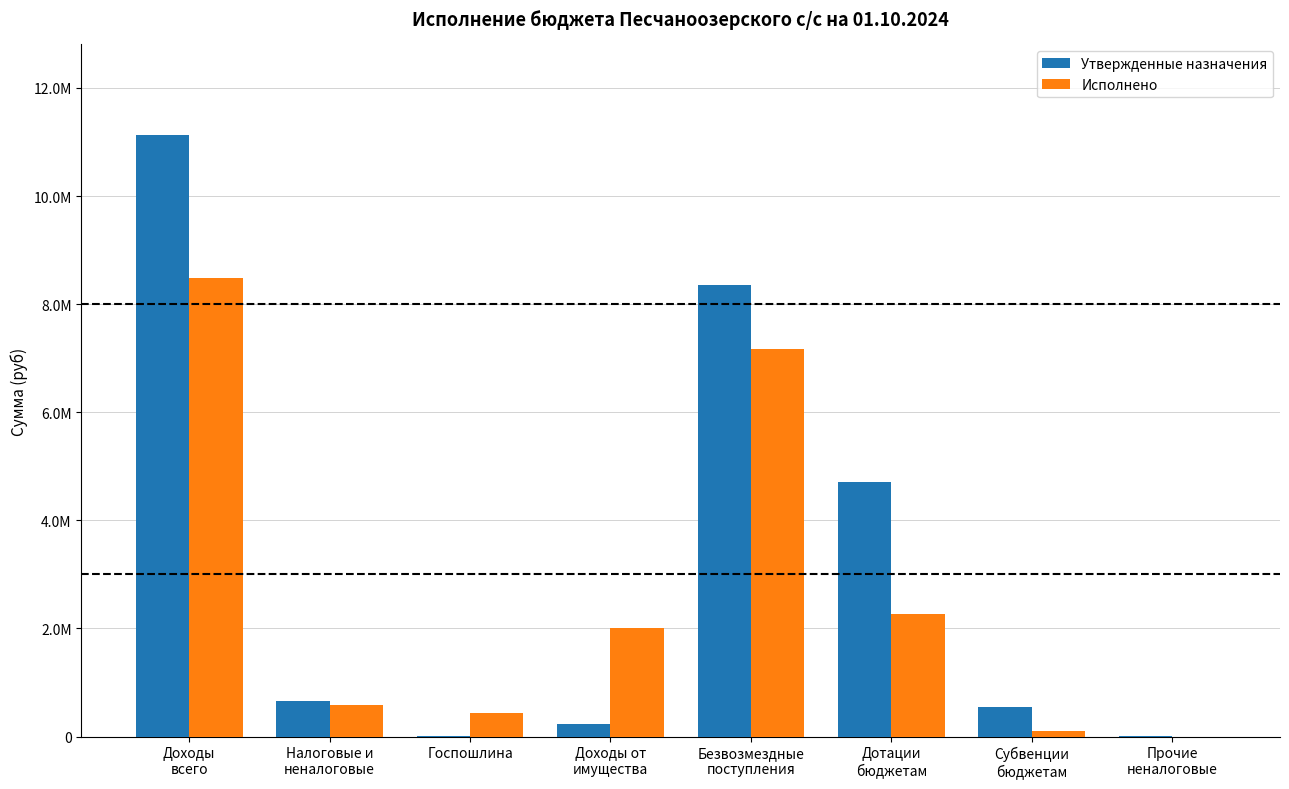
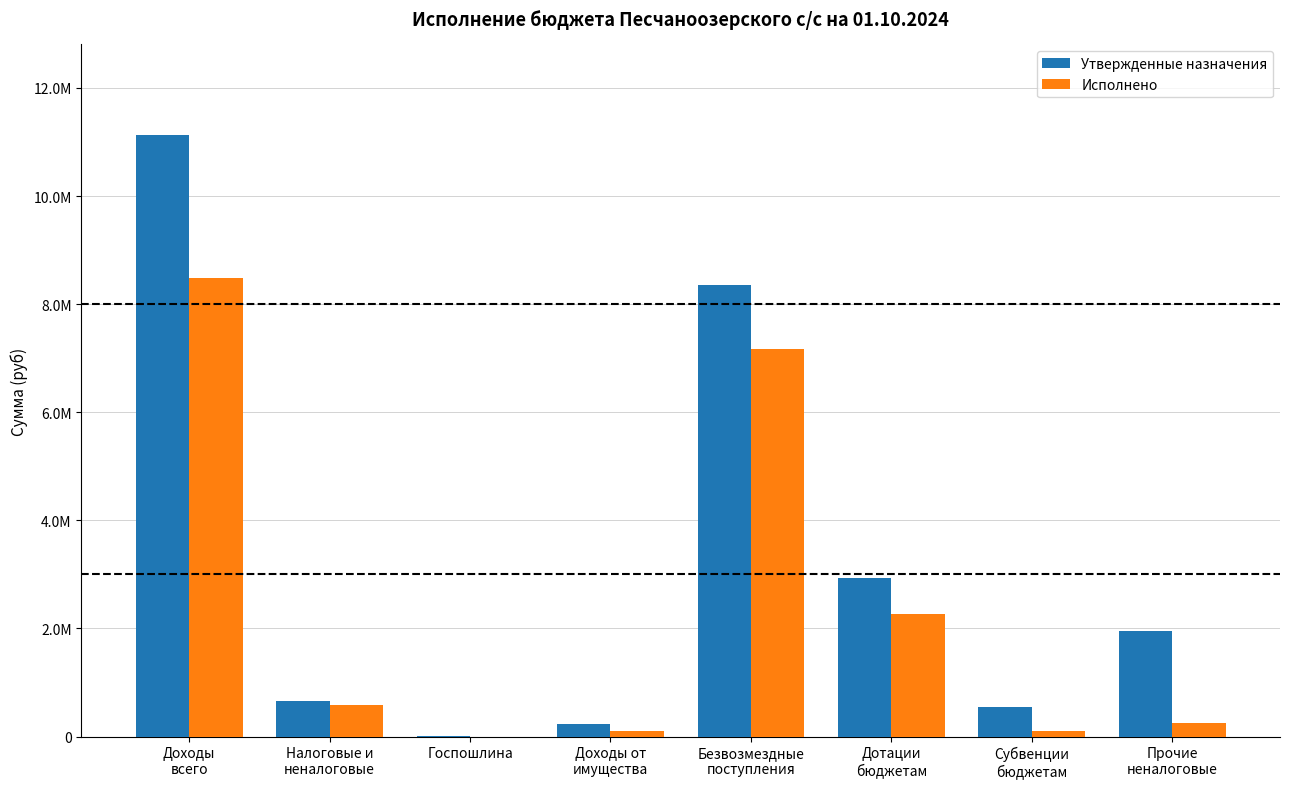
Исполнено, Госпошлина: 400000 -> 0
Исполнено, Доходы от имущества: 2000000 -> 100000
Утвержденные назначения, Дотации бюджетам: 4700000 -> 2900000
Утвержденные назначения, Прочие неналоговые: 0 -> 1900000
Исполнено, Прочие неналоговые: 0 -> 200000
